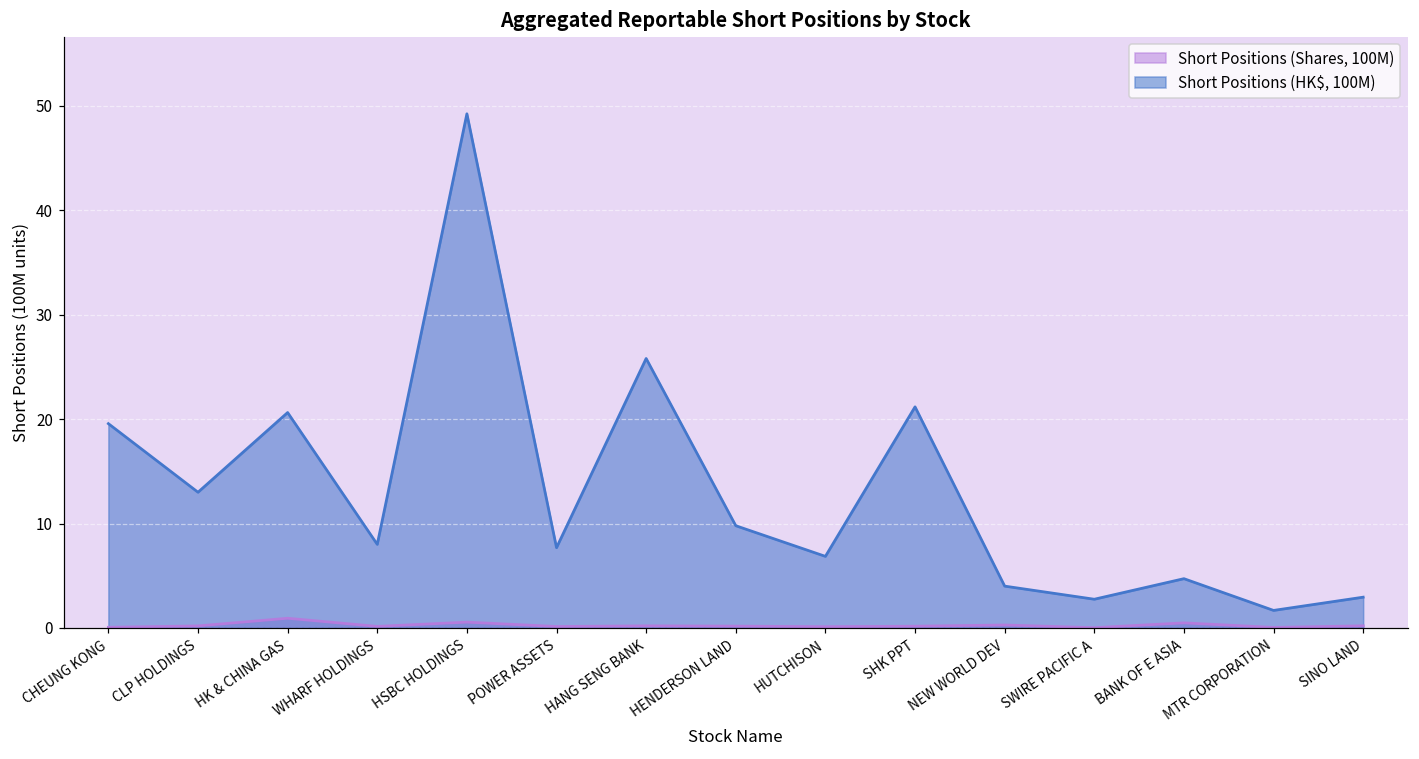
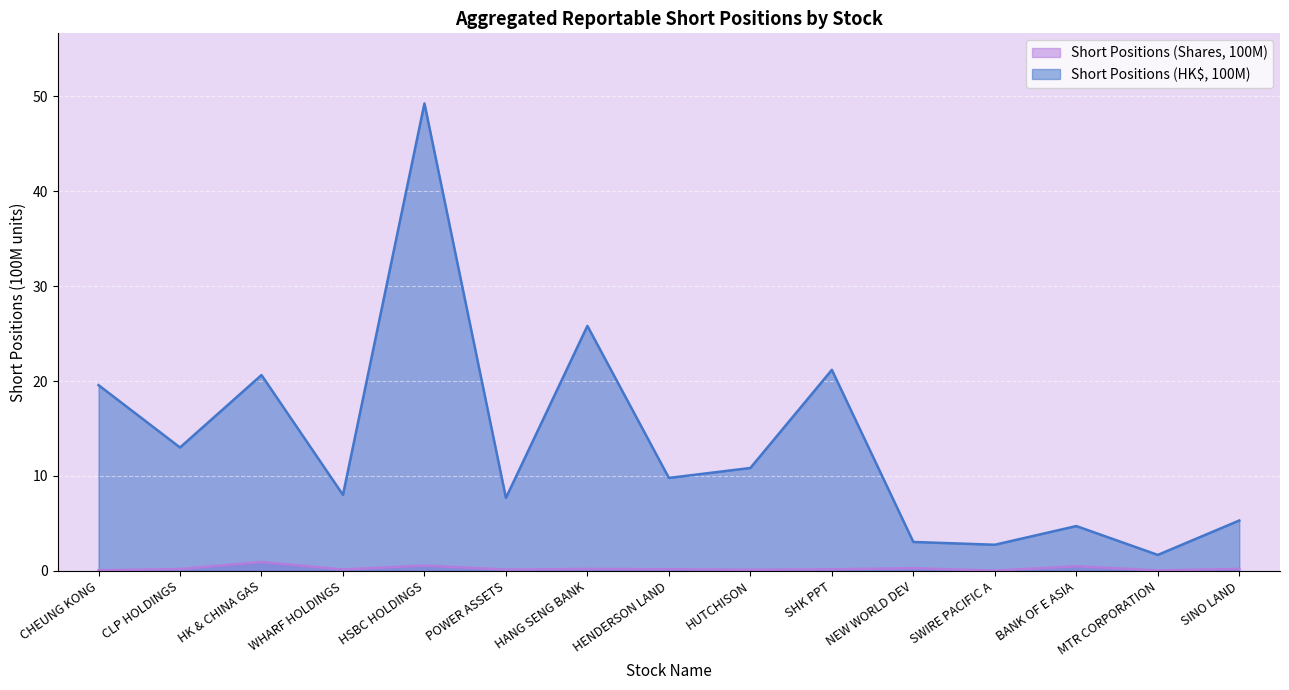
Short Positions (HK$, 100M), HUTCHISON: 7 -> 11
Short Positions (HK$, 100M), NEW WORLD DEV: 4 -> 3
Short Positions (HK$, 100M), SINO LAND: 3 -> 5
